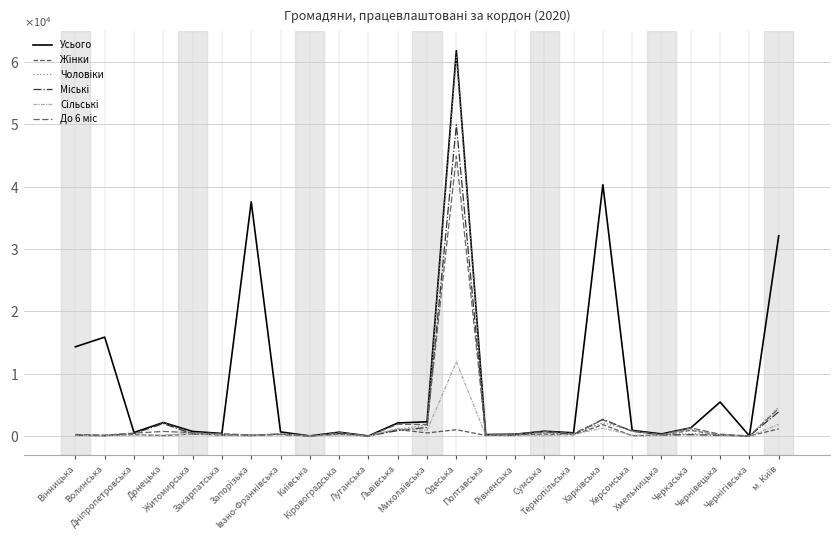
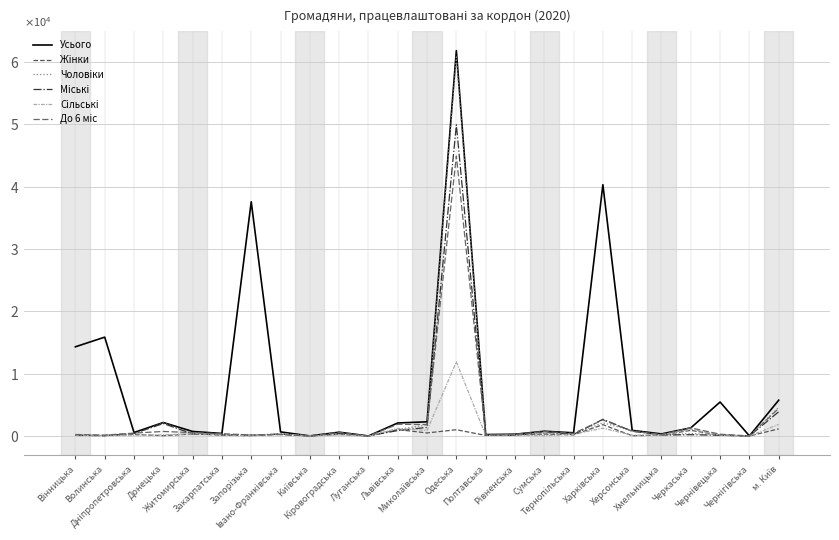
Усього, м. Київ: 32000 -> 6000
